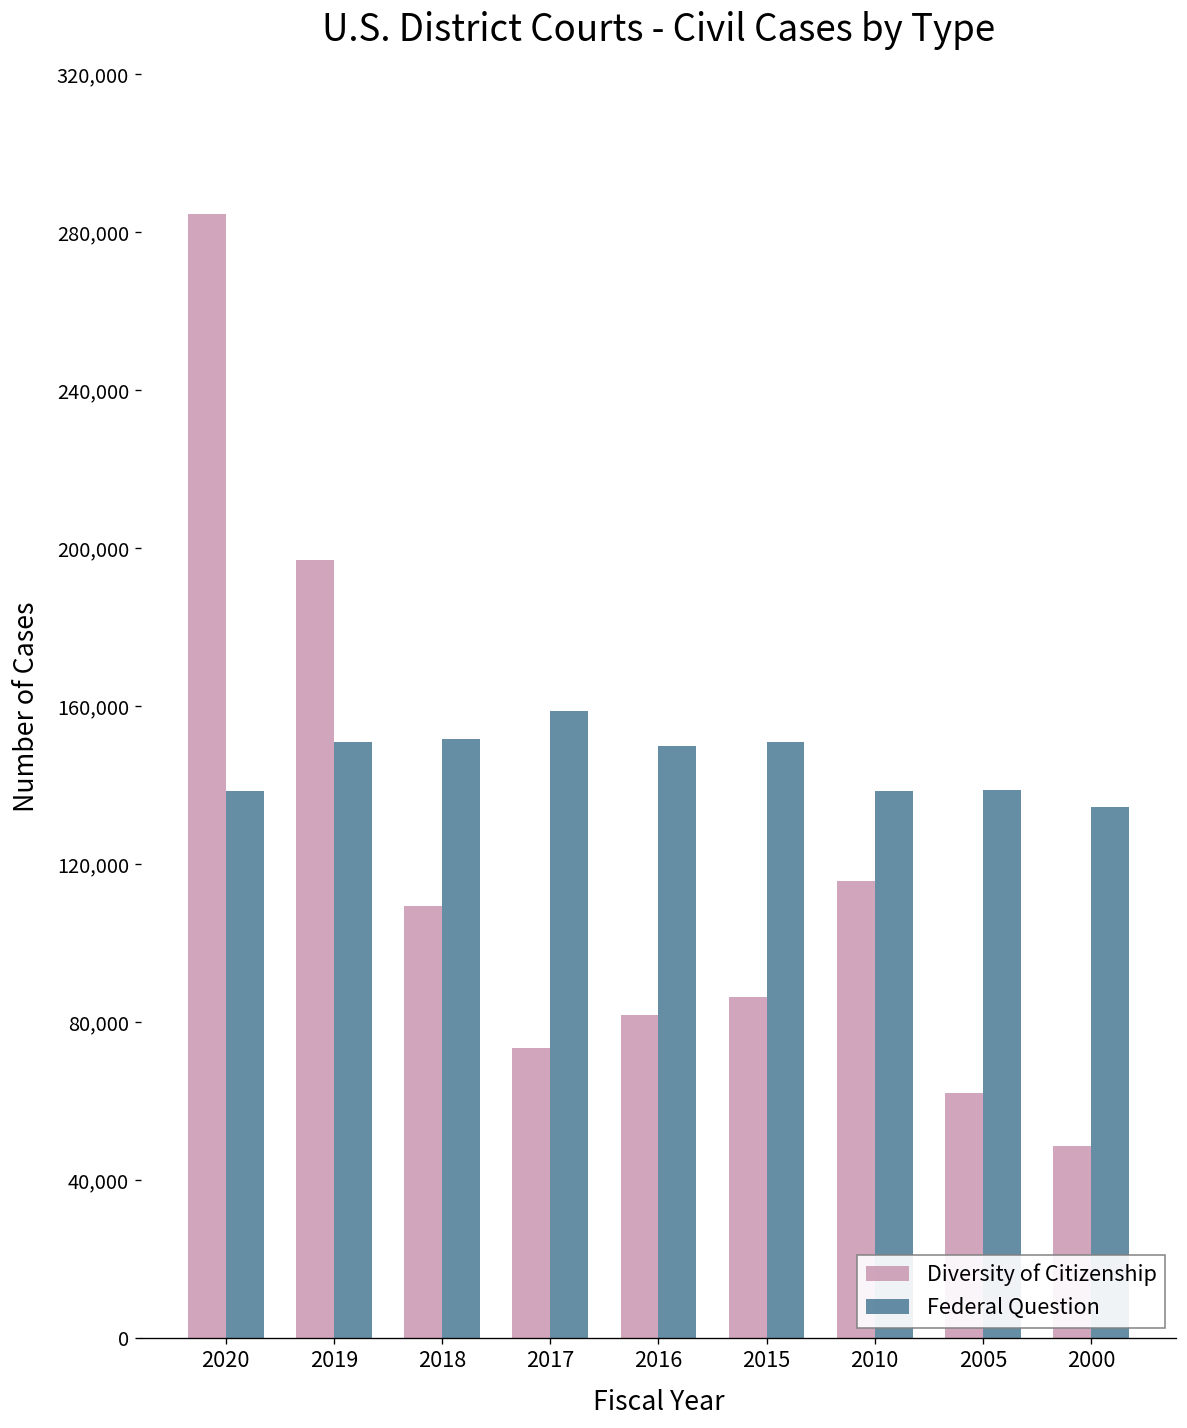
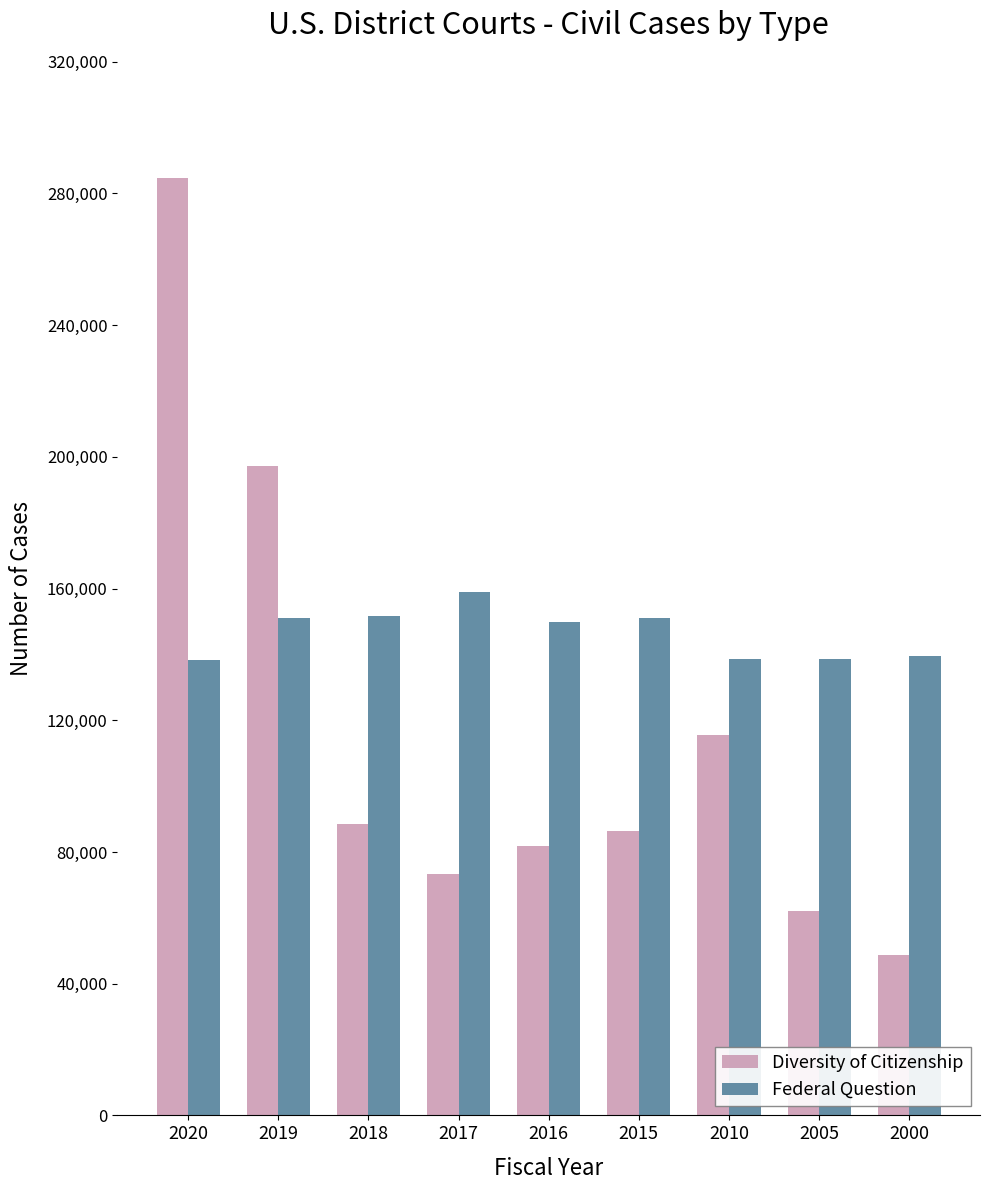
Diversity of Citizenship, 2018: 109,000 -> 89,000
Federal Question, 2000: 135,000 -> 140,000
